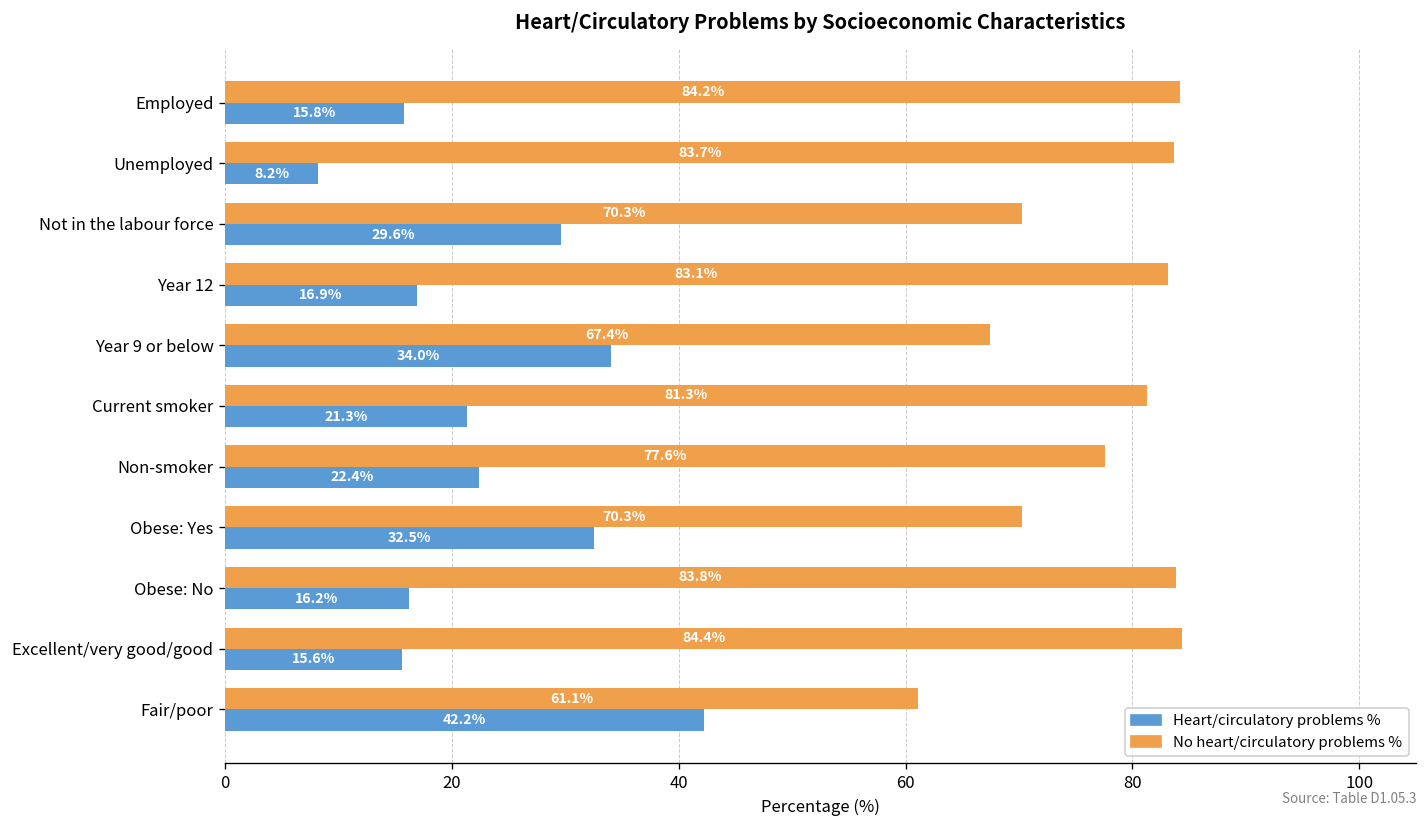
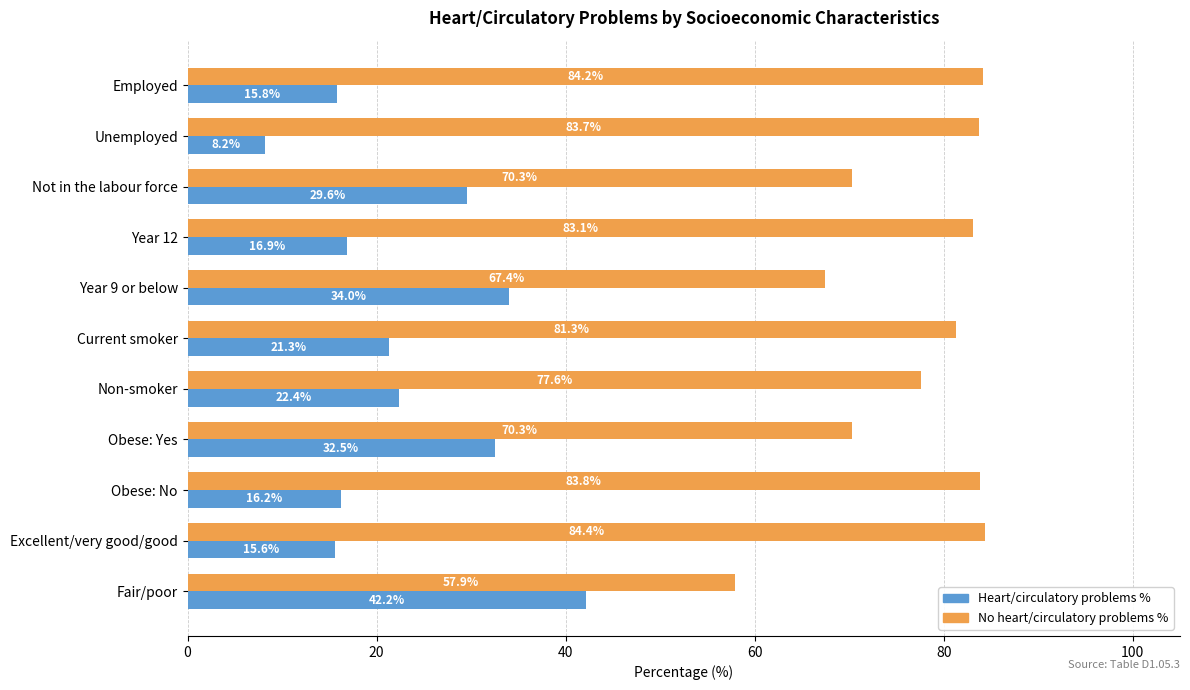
No heart/circulatory problems %, Fair/poor: 61.1% -> 57.9%
